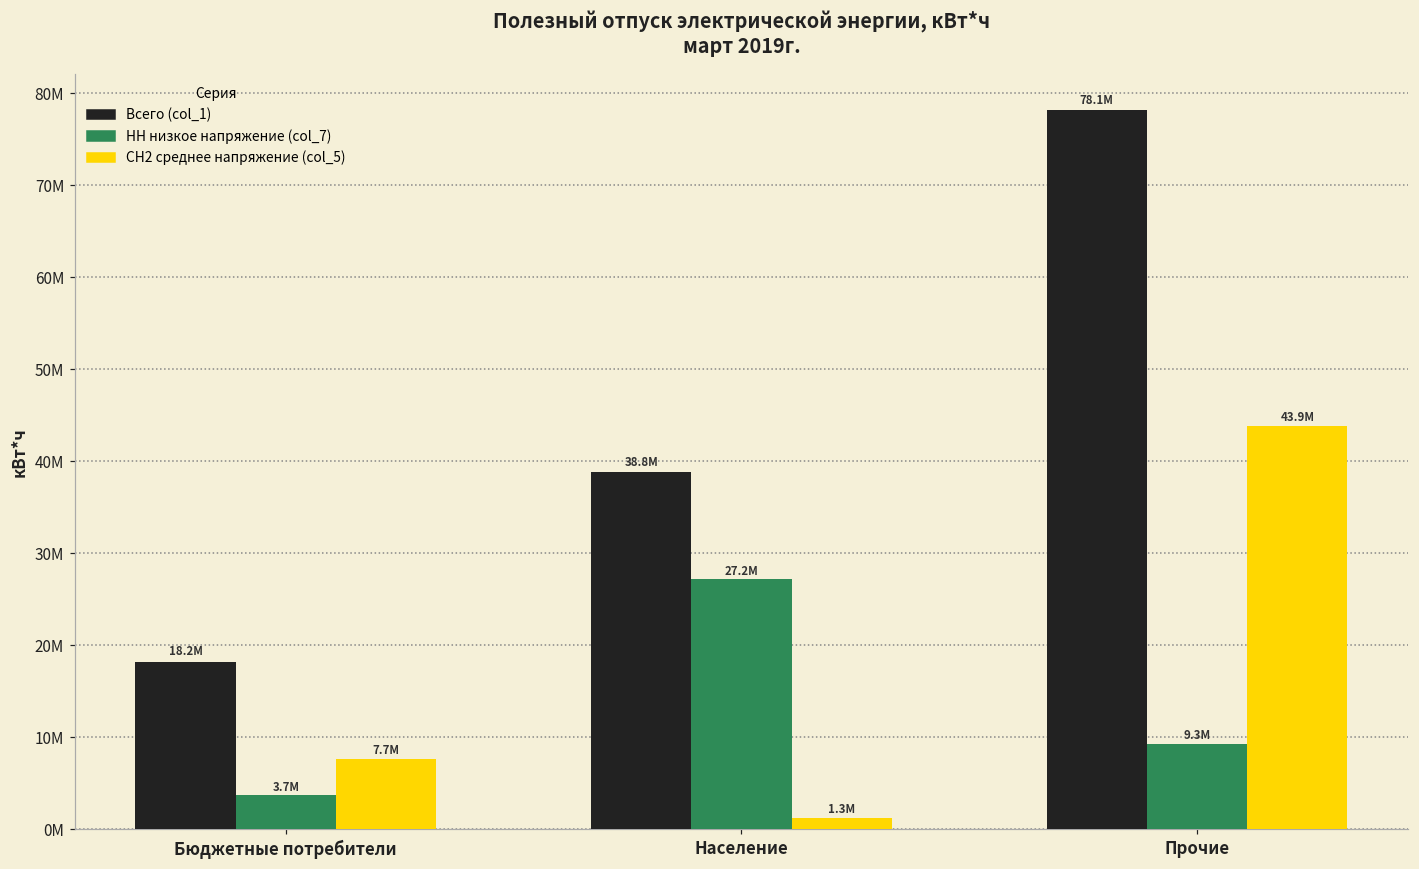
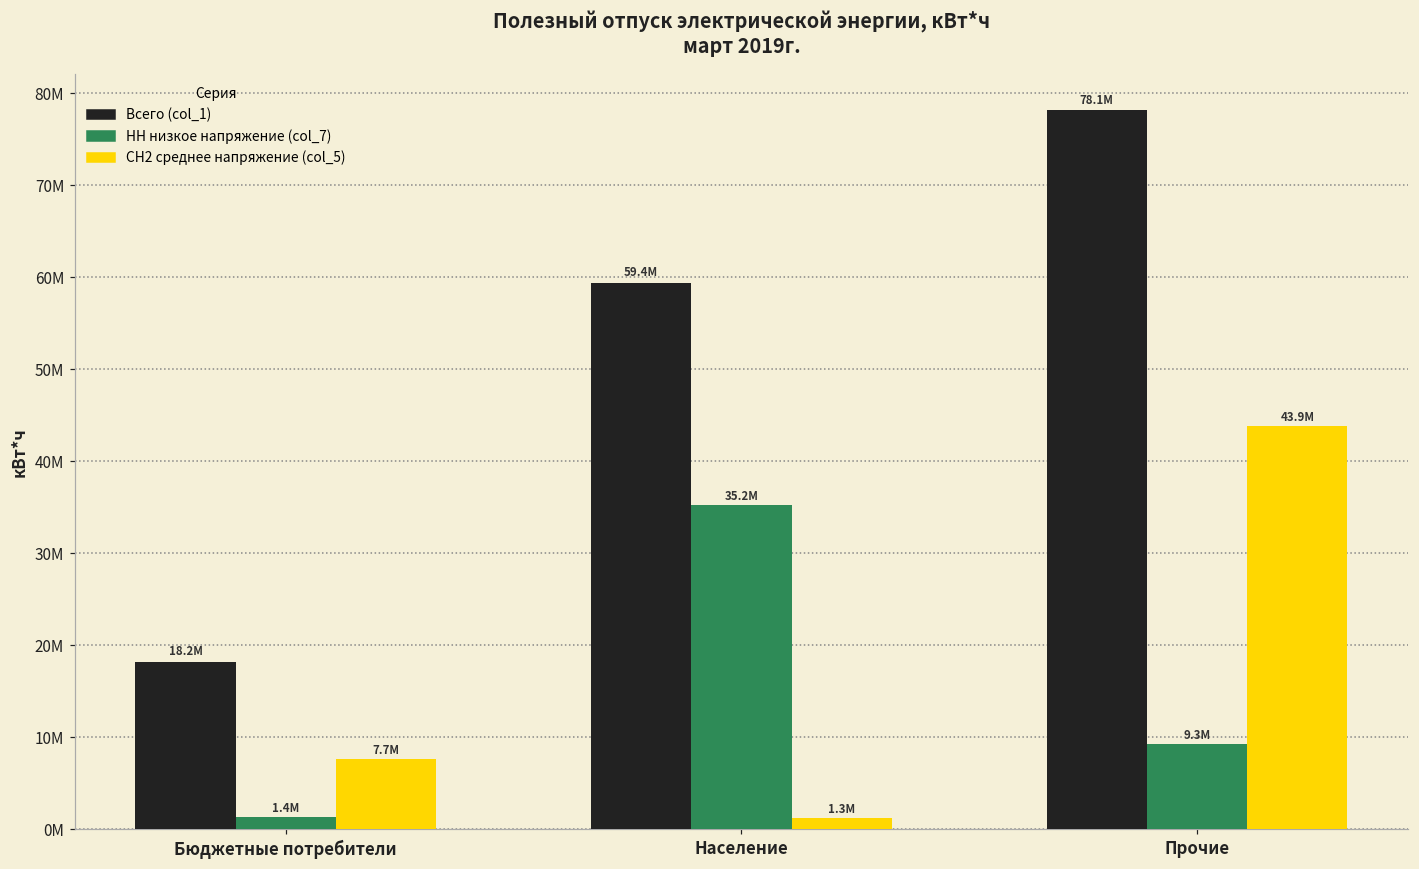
НН низкое напряжение (col_7), Бюджетные потребители: 3.7M -> 1.4M
Всего (col_1), Население: 38.8M -> 59.4M
НН низкое напряжение (col_7), Население: 27.2M -> 35.2M
